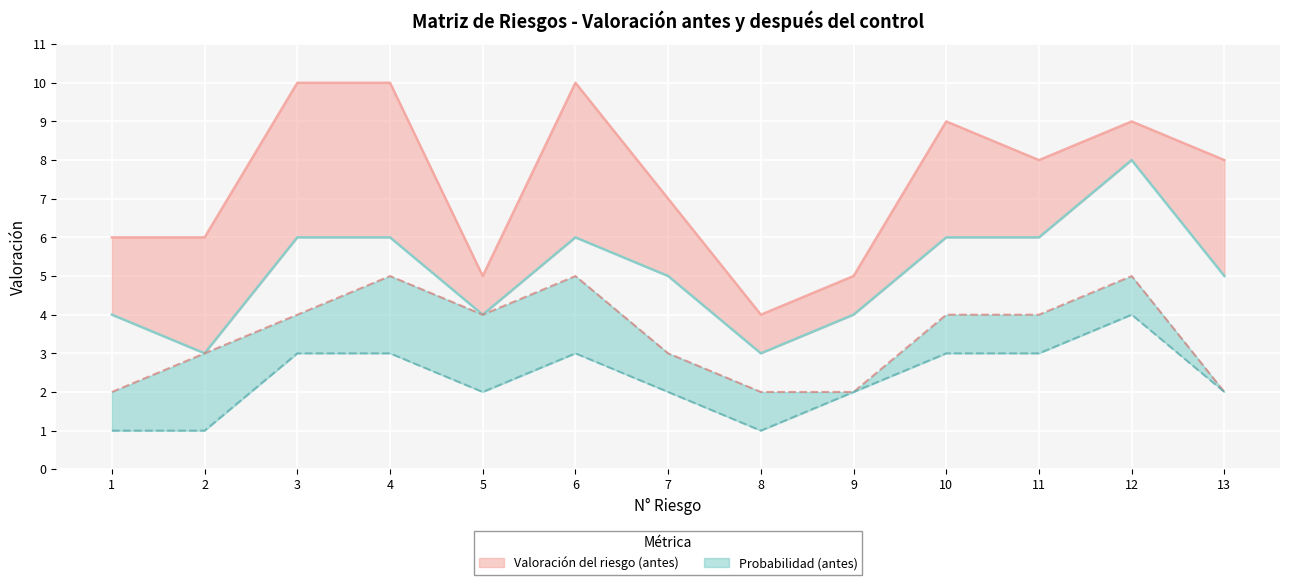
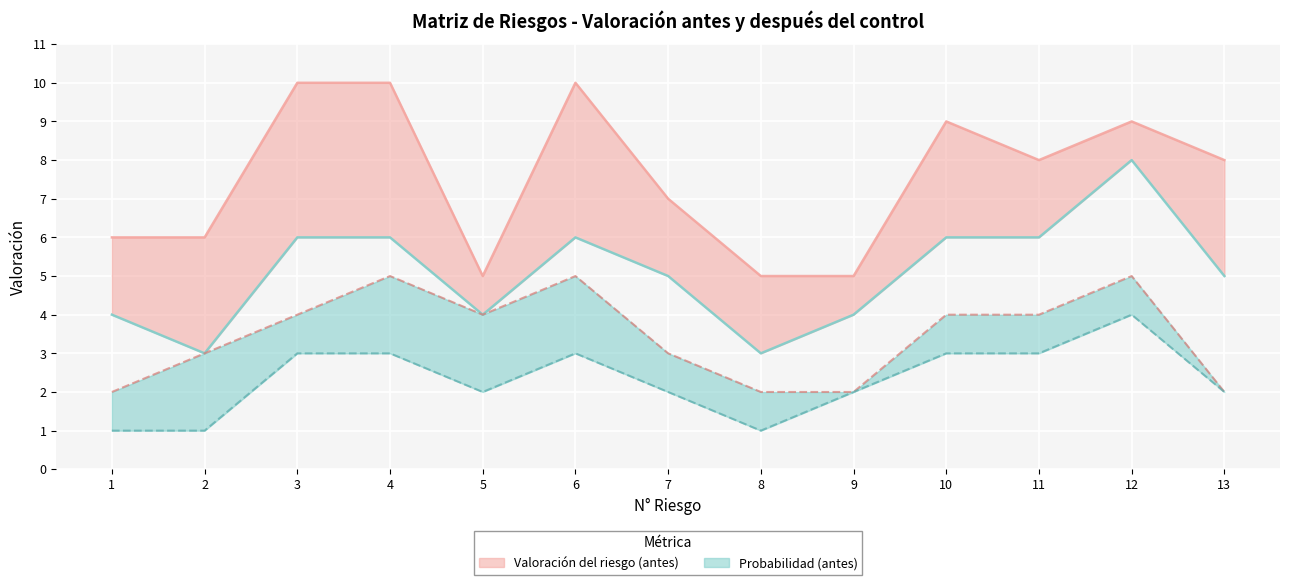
Valoración del riesgo (antes), 8: 4 -> 5
